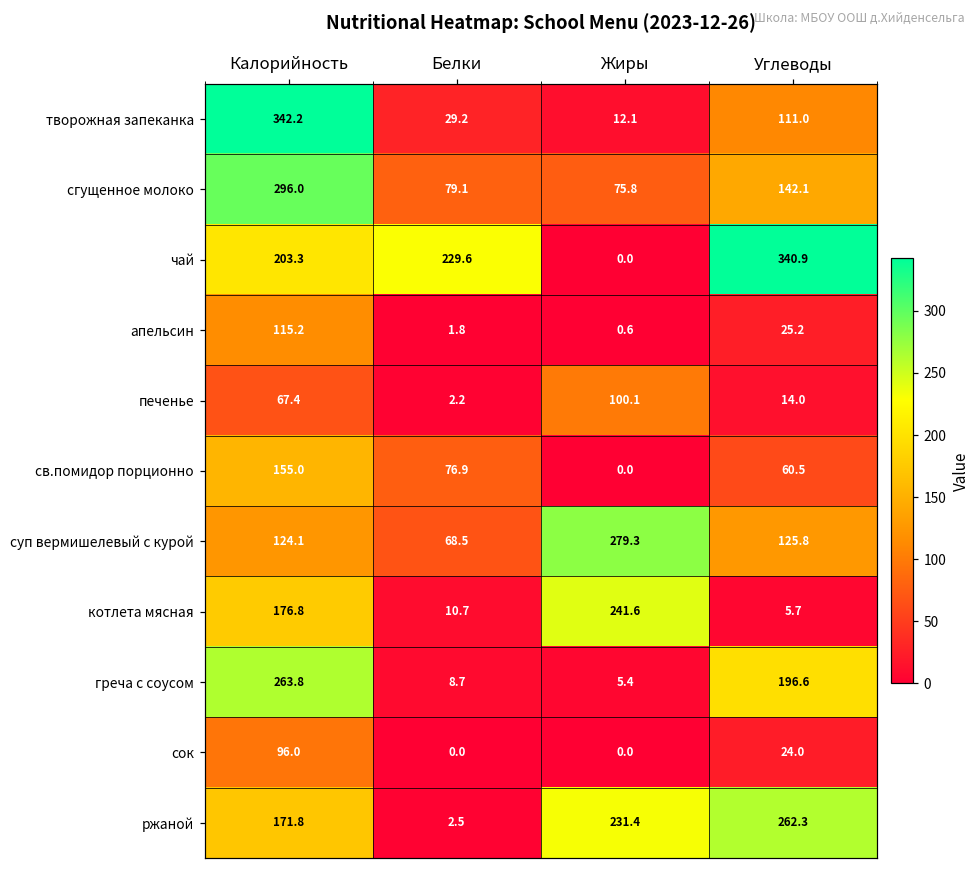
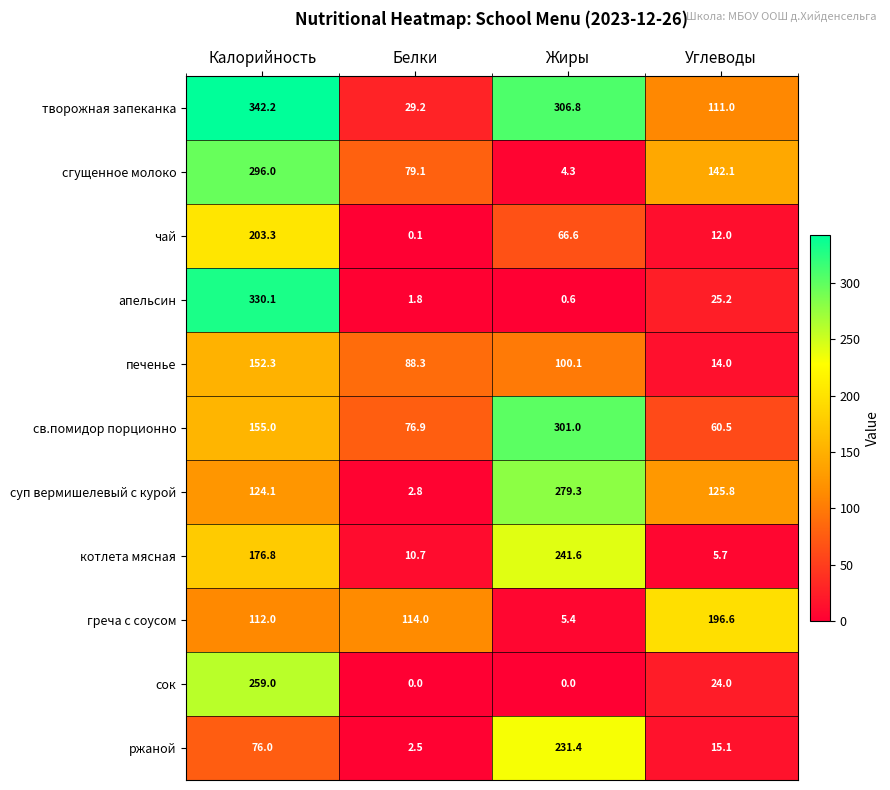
творожная запеканка, Жиры: 12.1 -> 306.8
сгущенное молоко, Жиры: 75.8 -> 4.3
чай, Белки: 229.6 -> 0.1
чай, Жиры: 0.0 -> 66.6
чай, Углеводы: 340.9 -> 12.0
апельсин, Калорийность: 115.2 -> 330.1
печенье, Калорийность: 67.4 -> 152.3
печенье, Белки: 2.2 -> 88.3
св.помидор порционно, Жиры: 0.0 -> 301.0
суп вермишелевый с курой, Белки: 68.5 -> 2.8
греча с соусом, Калорийность: 263.8 -> 112.0
греча с соусом, Белки: 8.7 -> 114.0
сок, Калорийность: 96.0 -> 259.0
ржаной, Калорийность: 171.8 -> 76.0
ржаной, Углеводы: 262.3 -> 15.1
